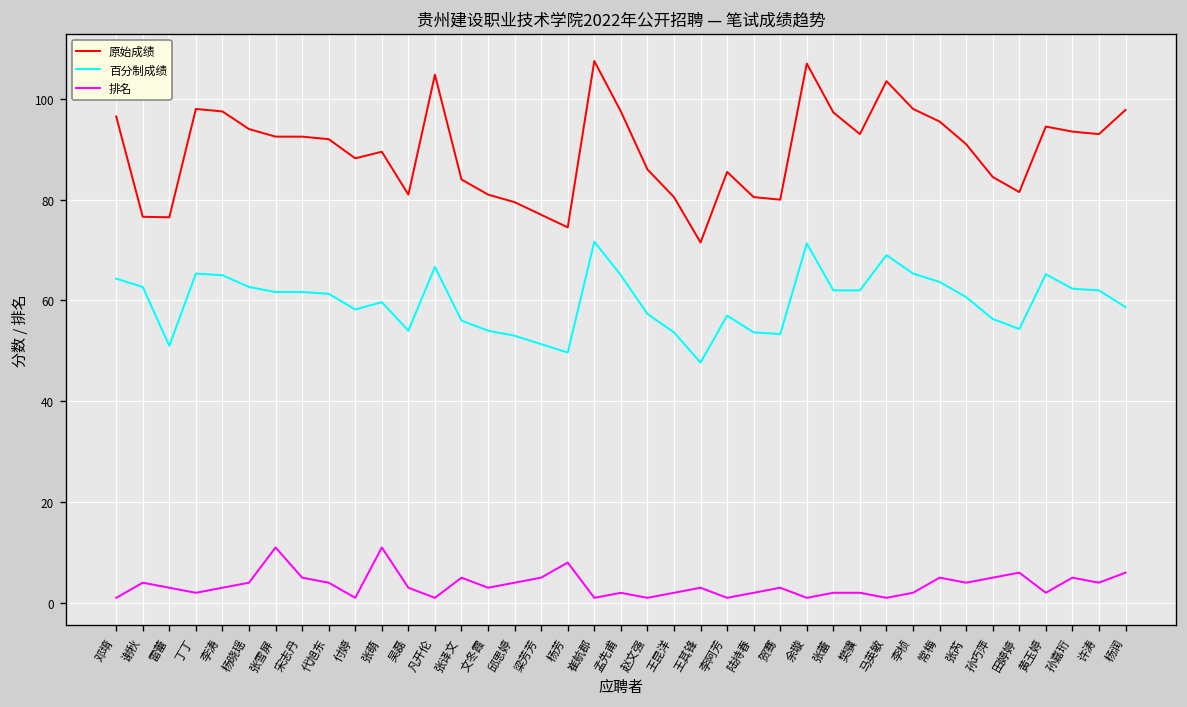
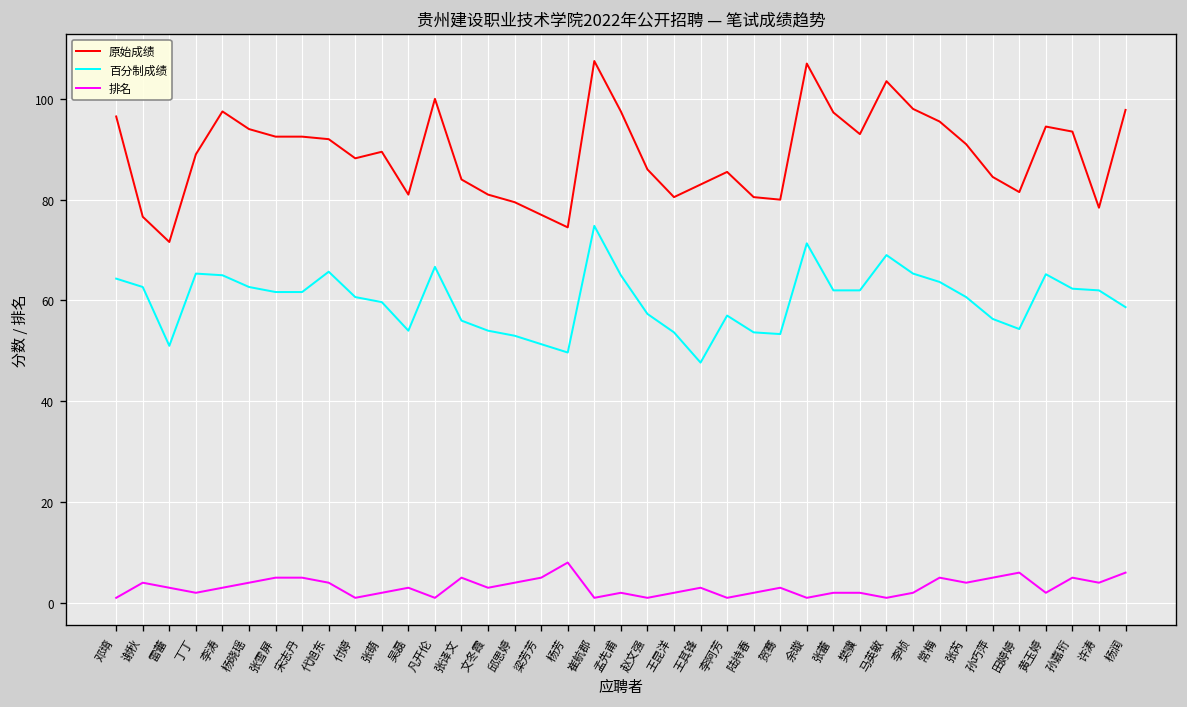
原始成绩, 雷蕾: 77 -> 72
原始成绩, 丁丁: 98 -> 89
排名, 张雪屏: 11 -> 5
百分制成绩, 代旭东: 61 -> 66
百分制成绩, 付婷: 58 -> 61
排名, 张萌: 11 -> 2
原始成绩, 凡开伦: 105 -> 100
百分制成绩, 崔航郡: 72 -> 75
原始成绩, 王其锋: 72 -> 83
原始成绩, 许涛: 93 -> 78
